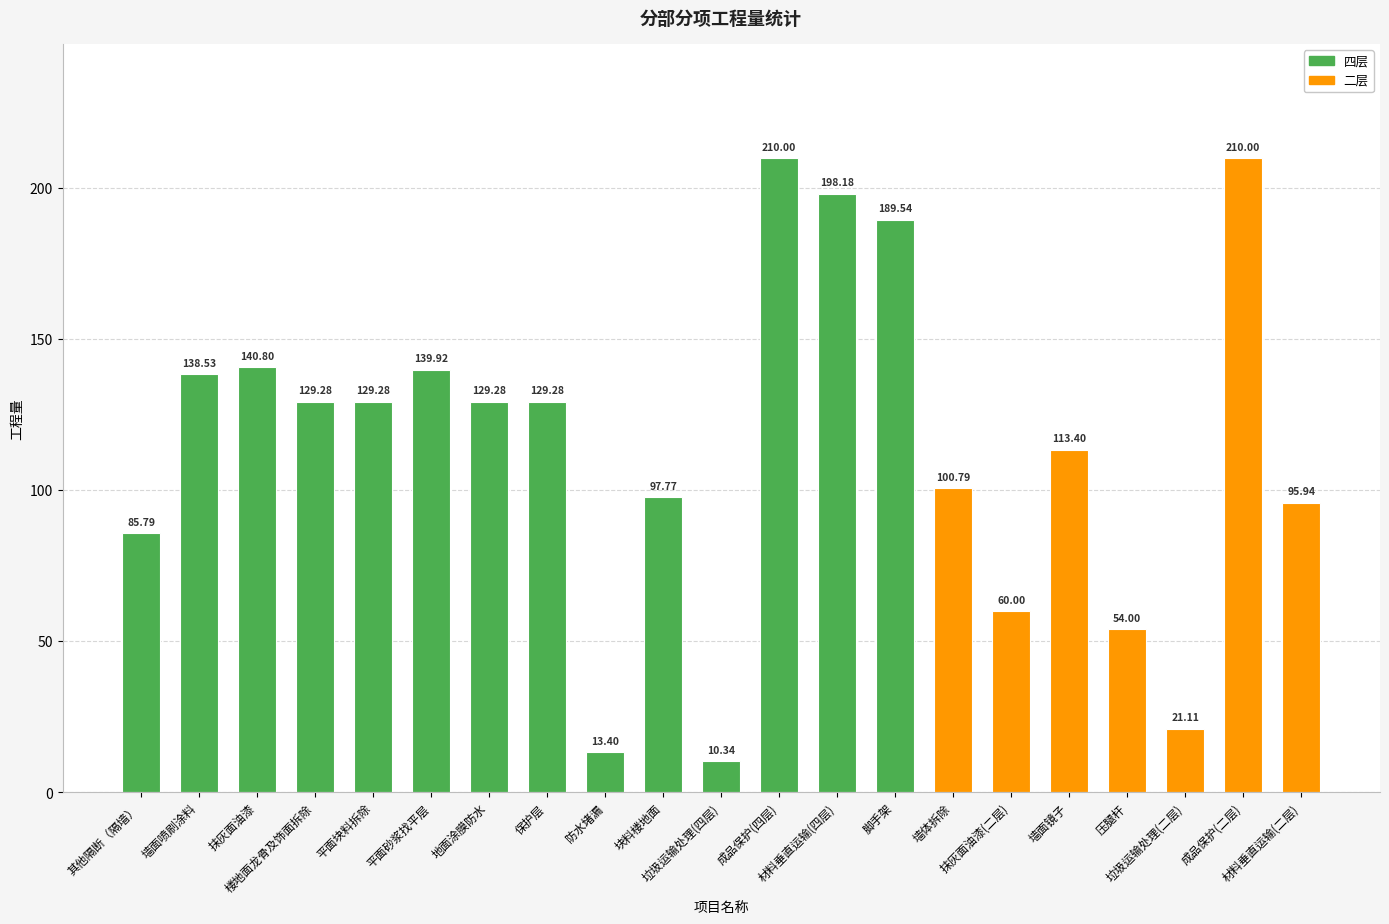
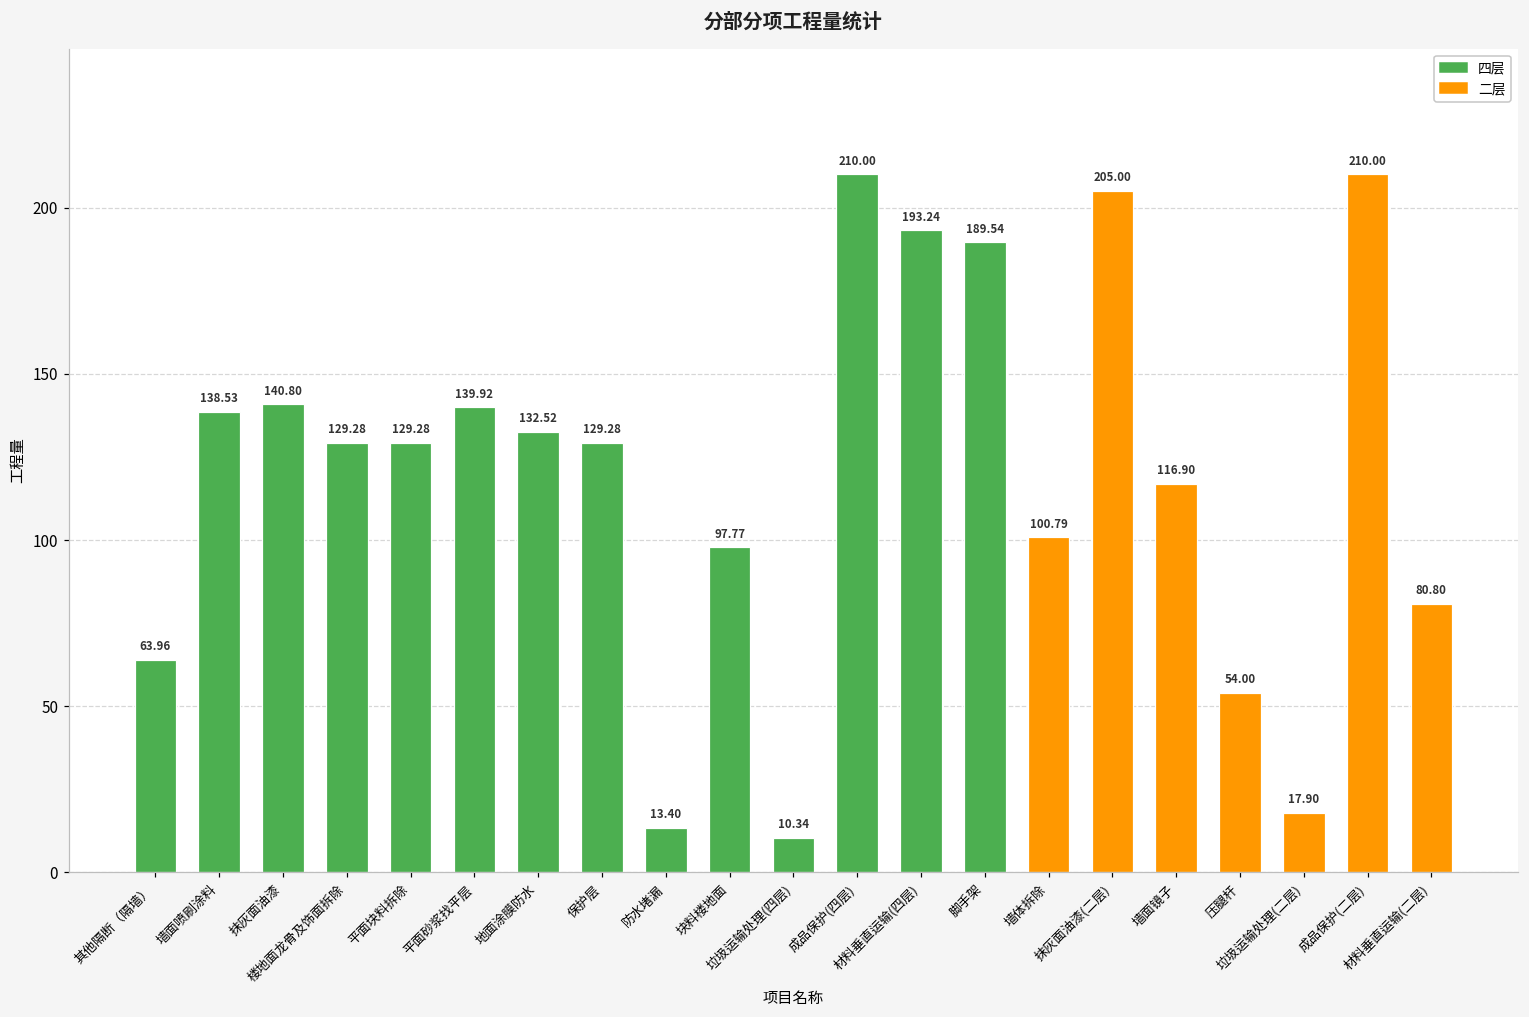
其他隔断（隔墙）: 85.79 -> 63.96
地面涂膜防水: 129.28 -> 132.52
材料垂直运输(四层): 198.18 -> 193.24
抹灰面油漆(二层): 60.00 -> 205.00
墙面镜子: 113.40 -> 116.90
垃圾运输处理(二层): 21.11 -> 17.90
材料垂直运输(二层): 95.94 -> 80.80
